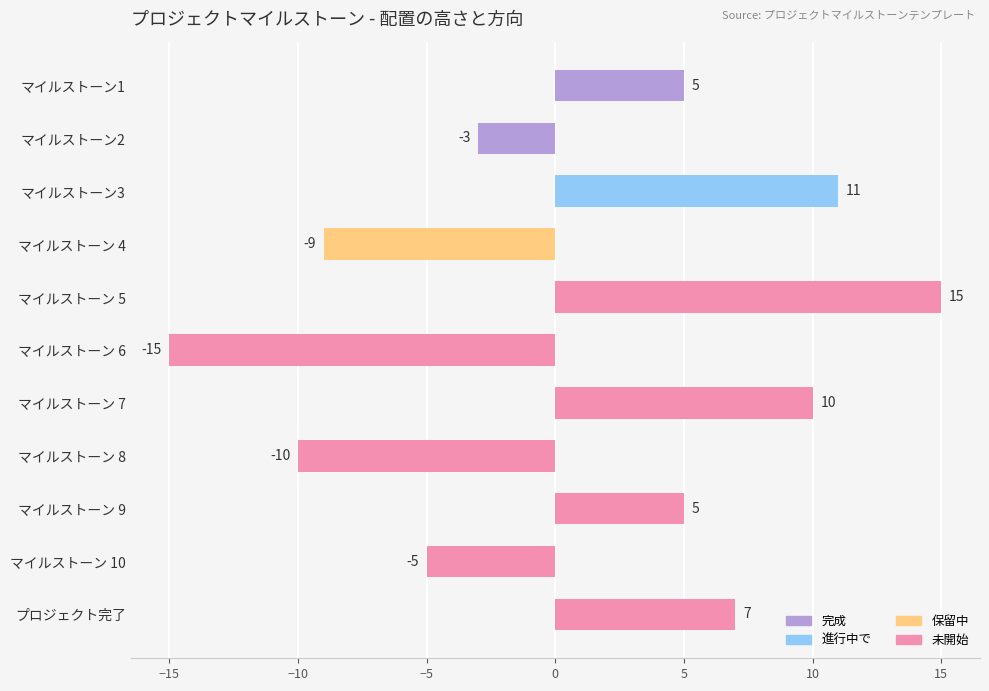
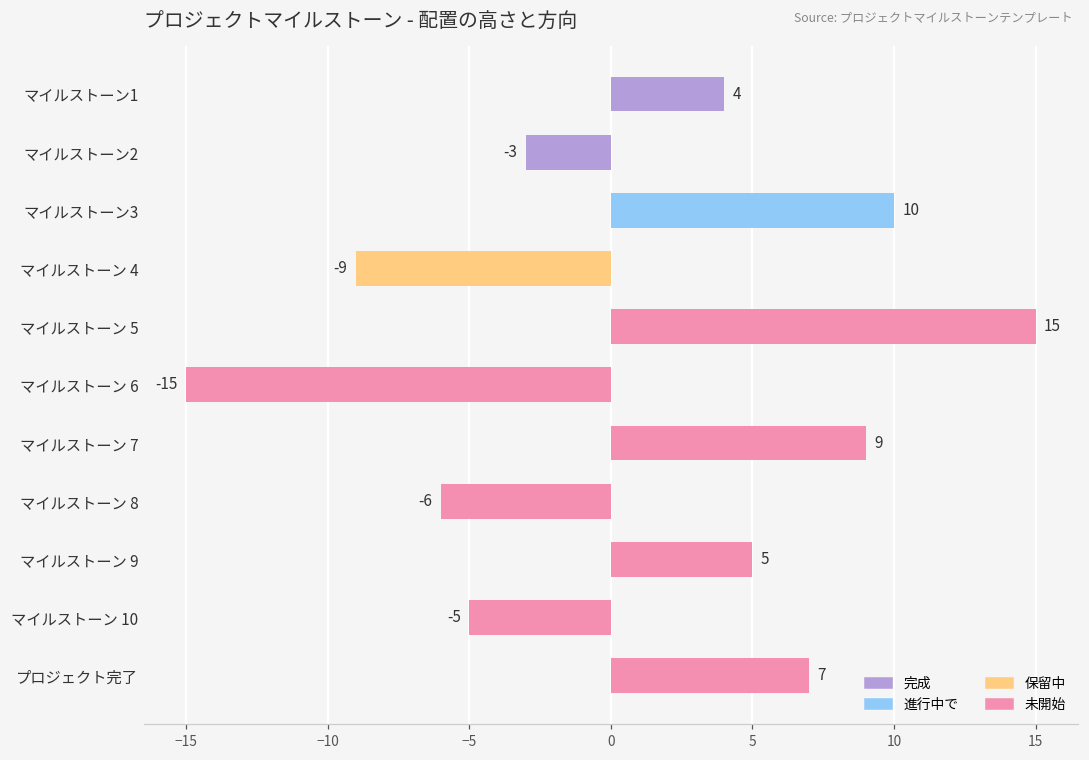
マイルストーン1: 5 -> 4
マイルストーン3: 11 -> 10
マイルストーン 7: 10 -> 9
マイルストーン 8: -10 -> -6
